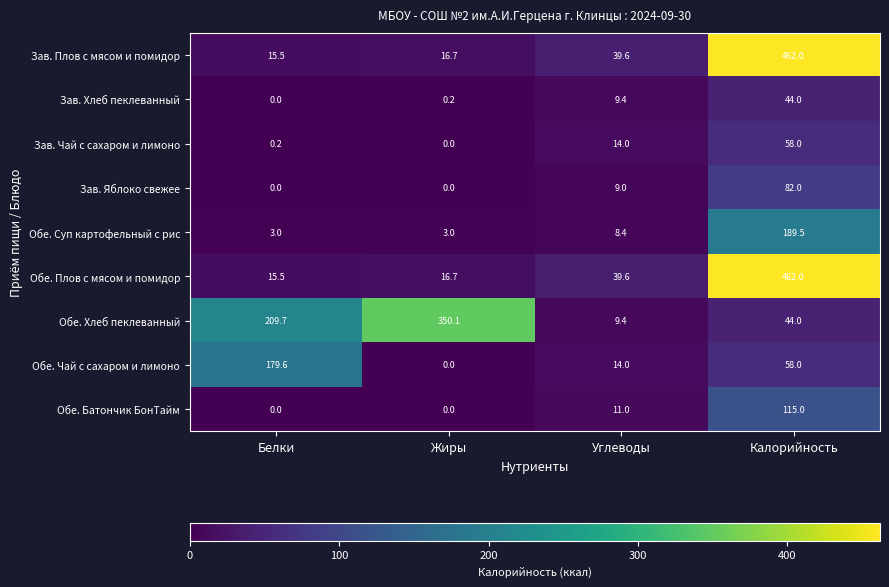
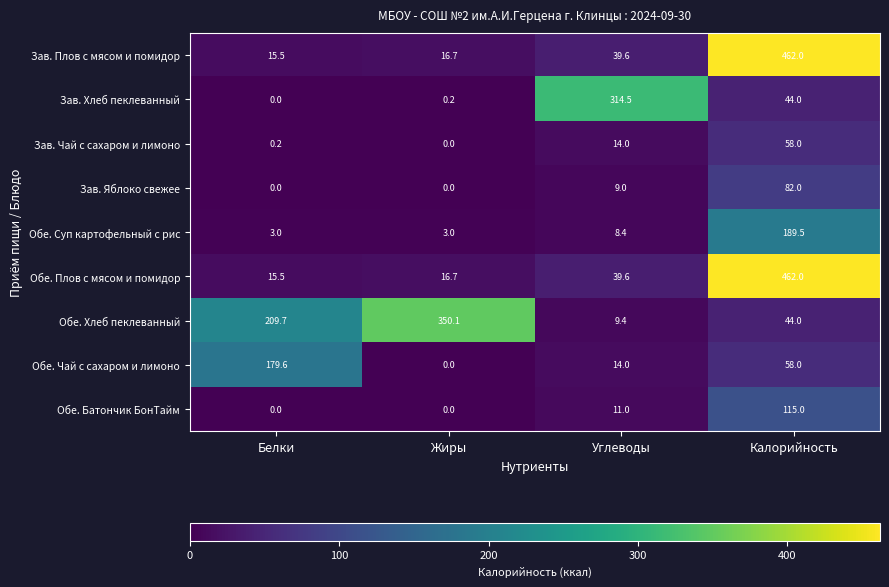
Зав. Хлеб пеклеванный, Углеводы: 9.4 -> 314.5
